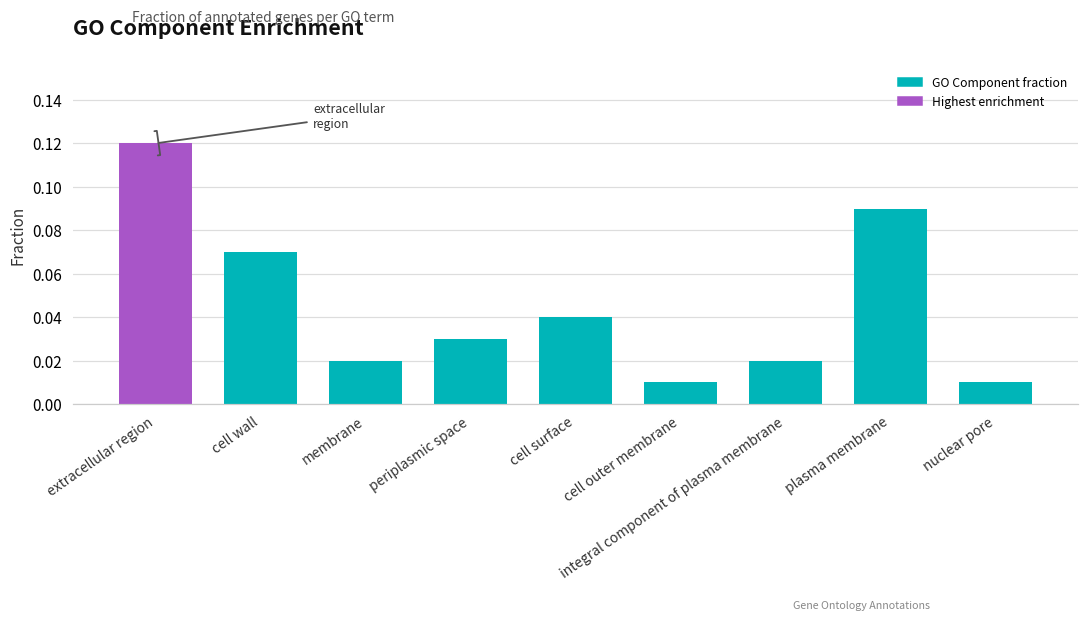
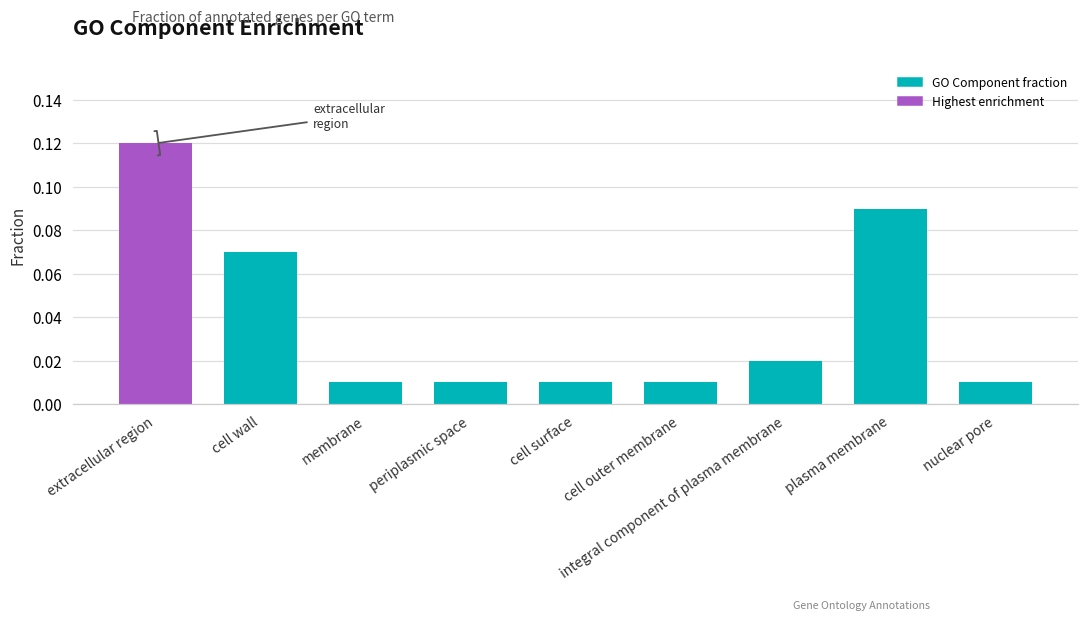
membrane: 0.02 -> 0.01
periplasmic space: 0.03 -> 0.01
cell surface: 0.04 -> 0.01
